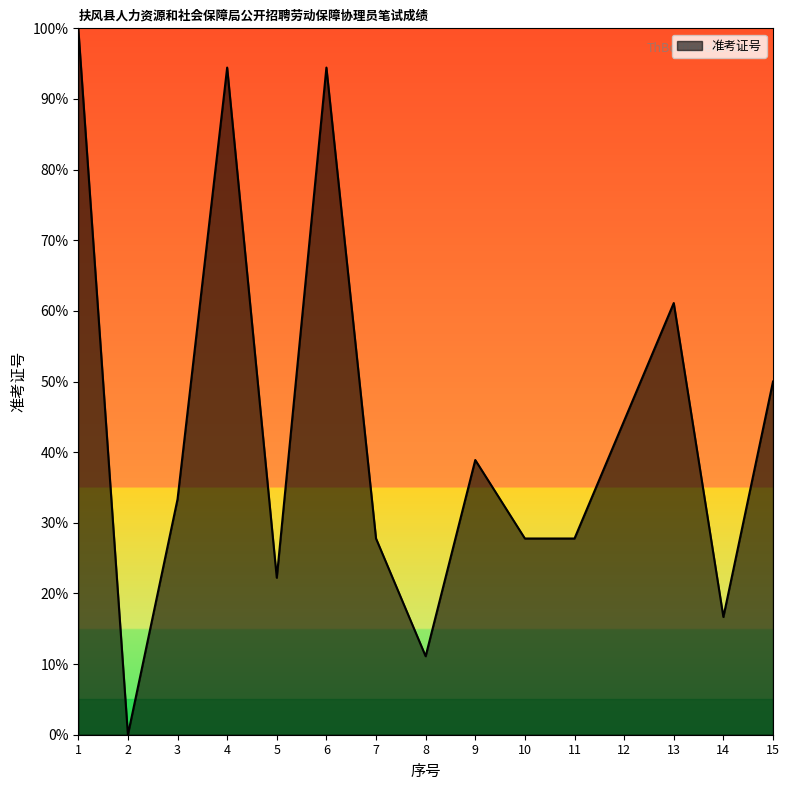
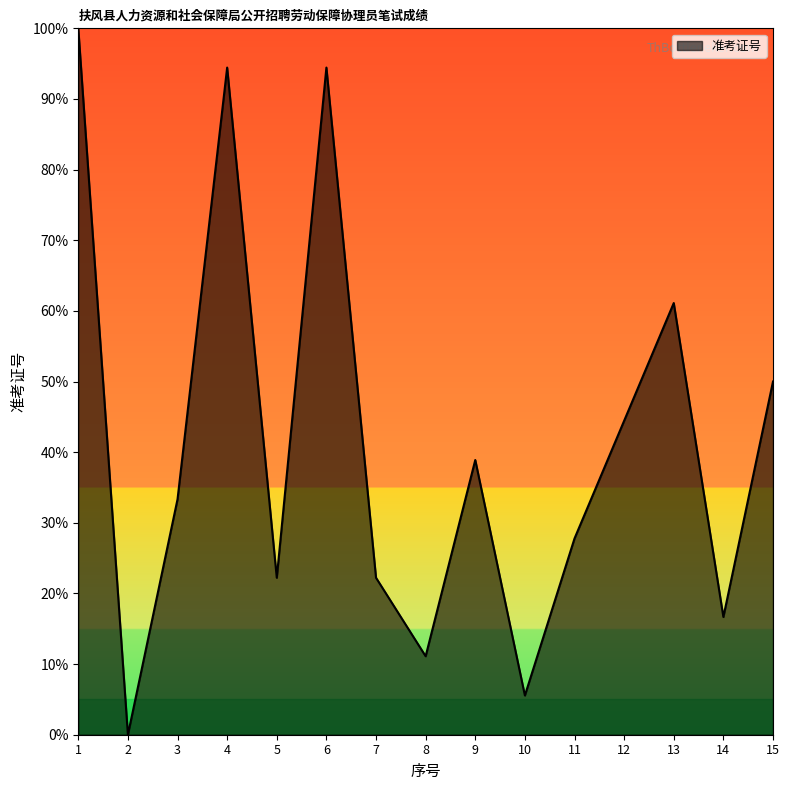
7: 28% -> 22%
10: 28% -> 6%
